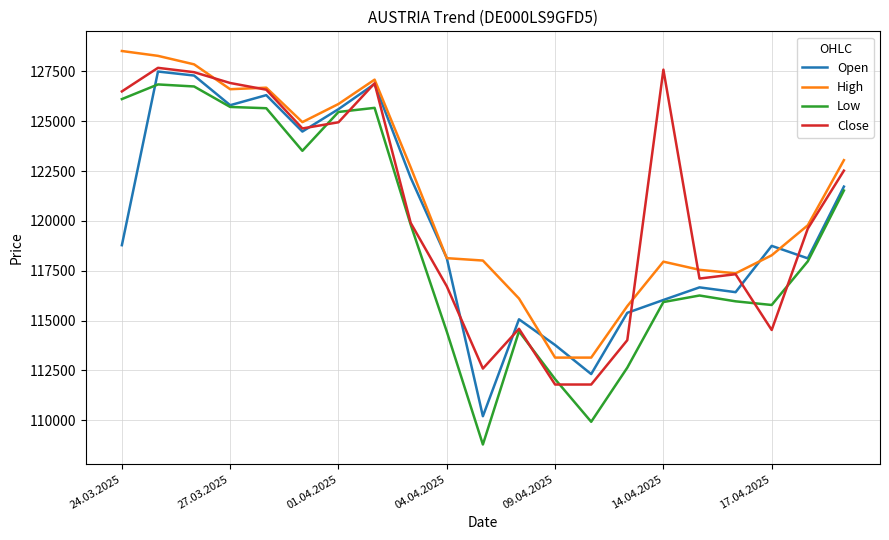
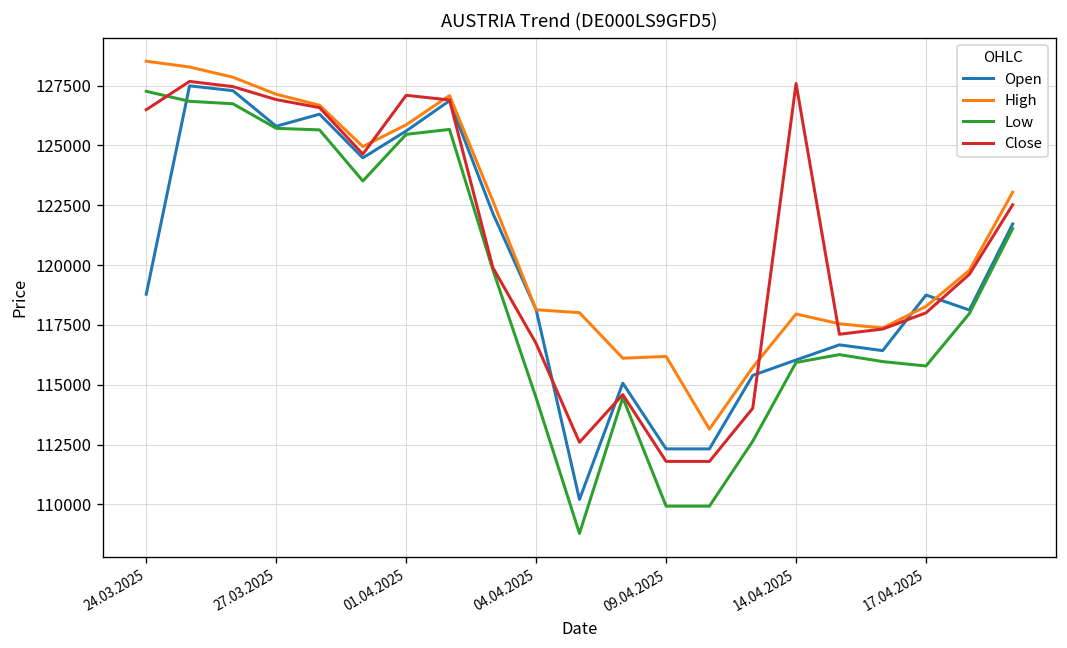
Low, 24.03.2025: 126100 -> 127300
High, 27.03.2025: 126600 -> 127100
Close, 01.04.2025: 124900 -> 127100
Open, 09.04.2025: 113800 -> 112300
High, 09.04.2025: 113100 -> 116200
Low, 09.04.2025: 112100 -> 109900
Close, 17.04.2025: 114500 -> 118000
